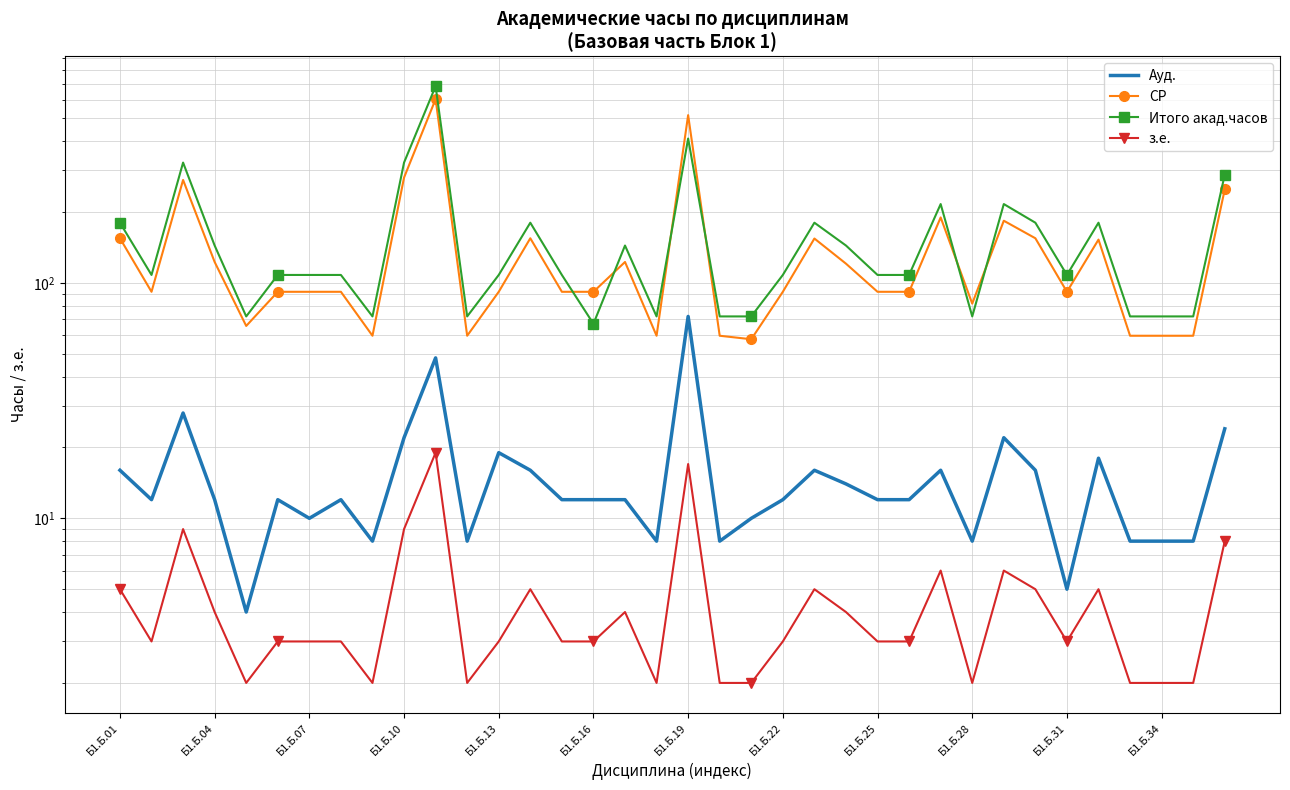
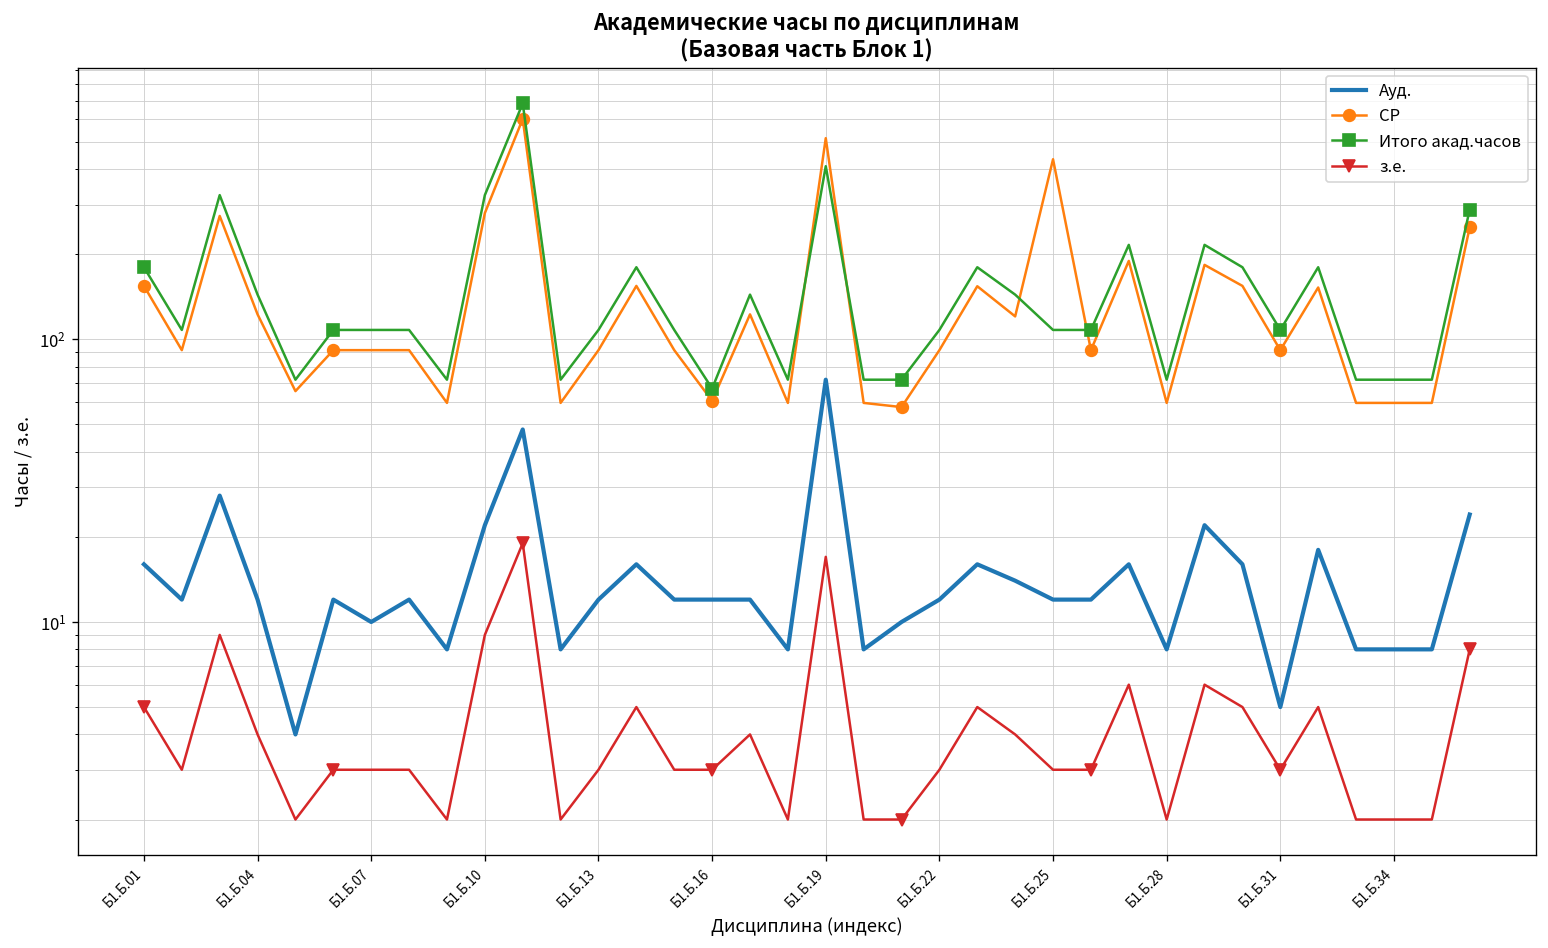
Ауд., Б1.Б.13: 19 -> 12
СР, Б1.Б.16: 92 -> 61
СР, Б1.Б.25: 92 -> 430
СР, Б1.Б.28: 82 -> 60
